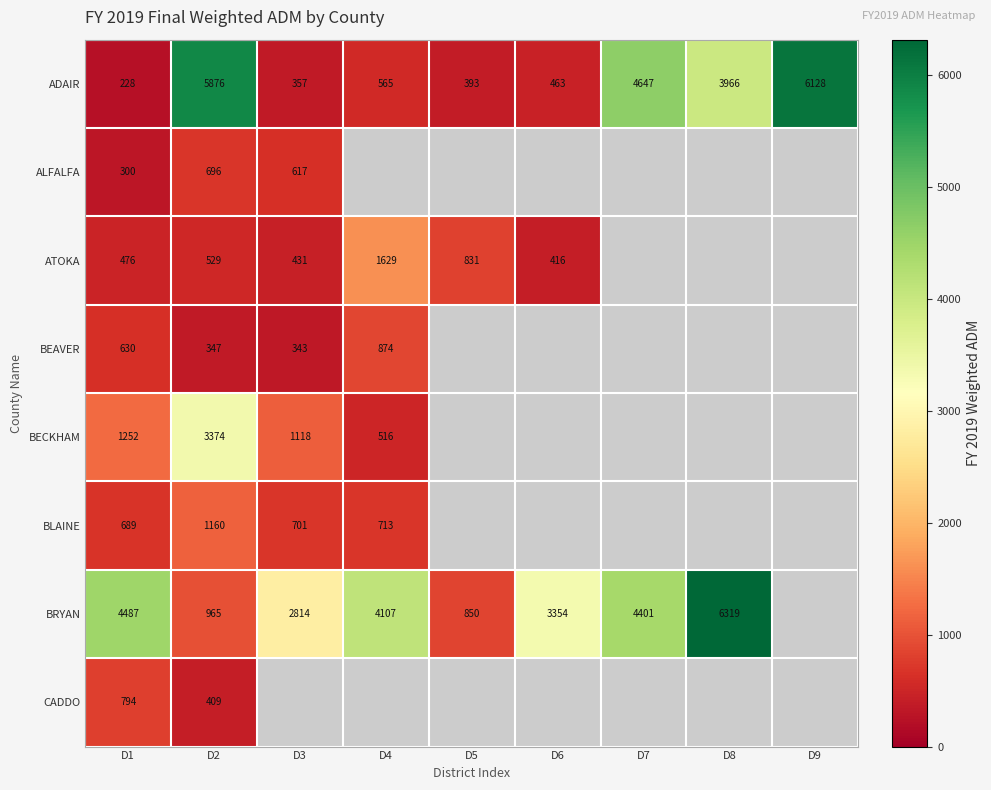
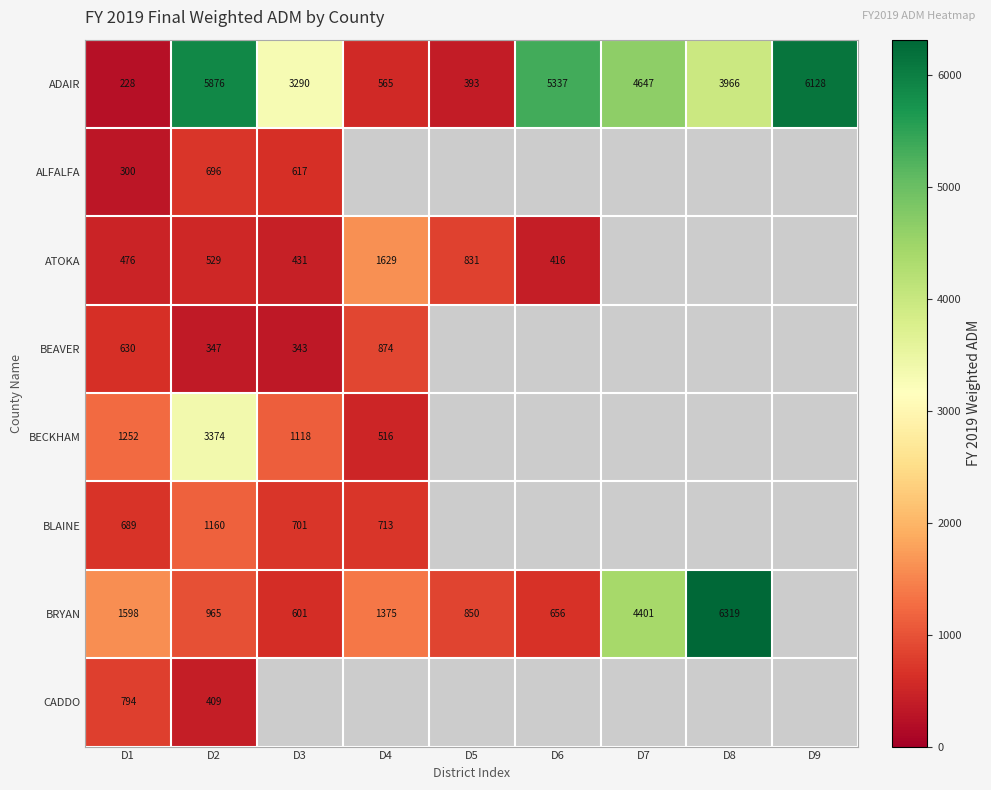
ADAIR, D3: 357 -> 3290
ADAIR, D6: 463 -> 5337
BRYAN, D1: 4487 -> 1598
BRYAN, D3: 2814 -> 601
BRYAN, D4: 4107 -> 1375
BRYAN, D6: 3354 -> 656
